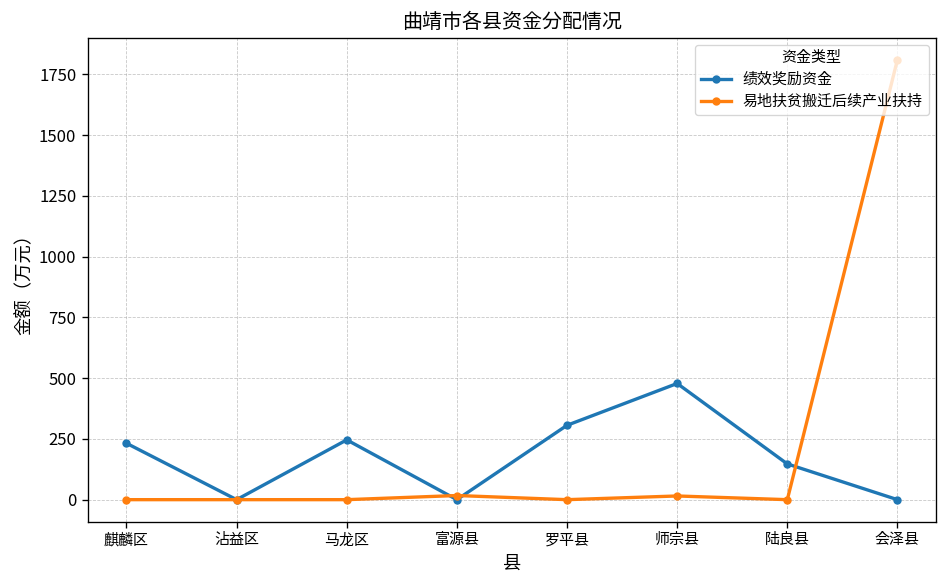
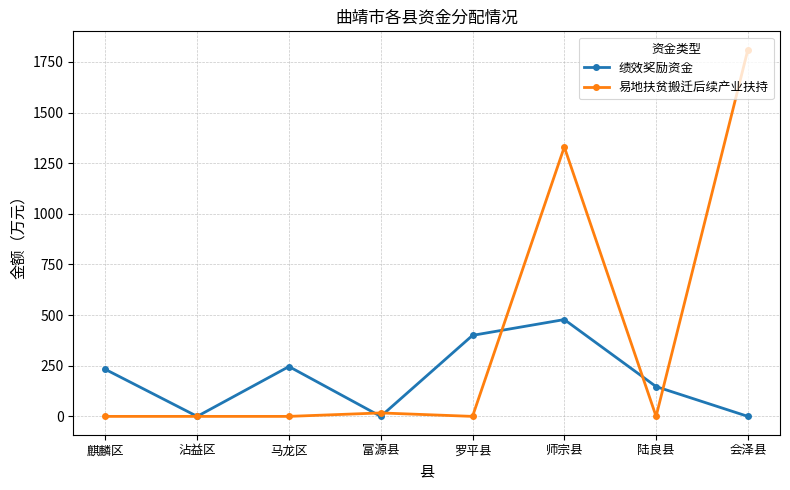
绩效奖励资金, 罗平县: 310 -> 400
易地扶贫搬迁后续产业扶持, 师宗县: 20 -> 1330
